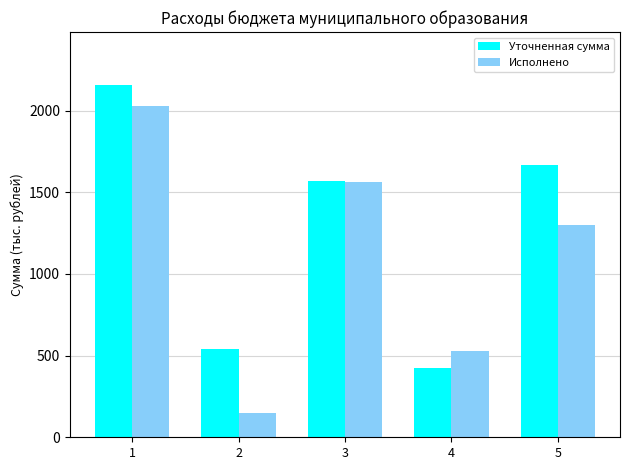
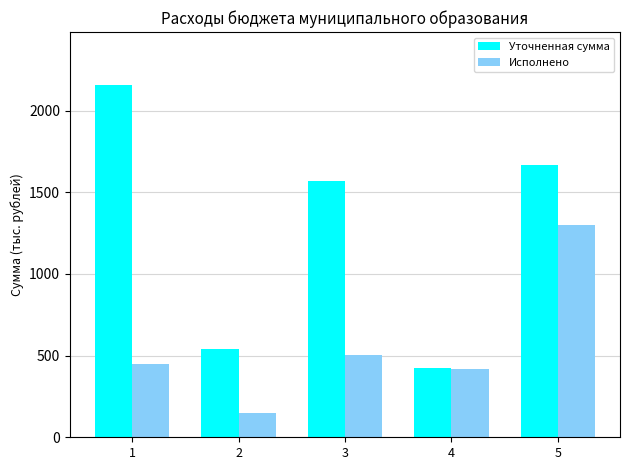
Исполнено, 1: 2030 -> 450
Исполнено, 3: 1560 -> 510
Исполнено, 4: 530 -> 420
